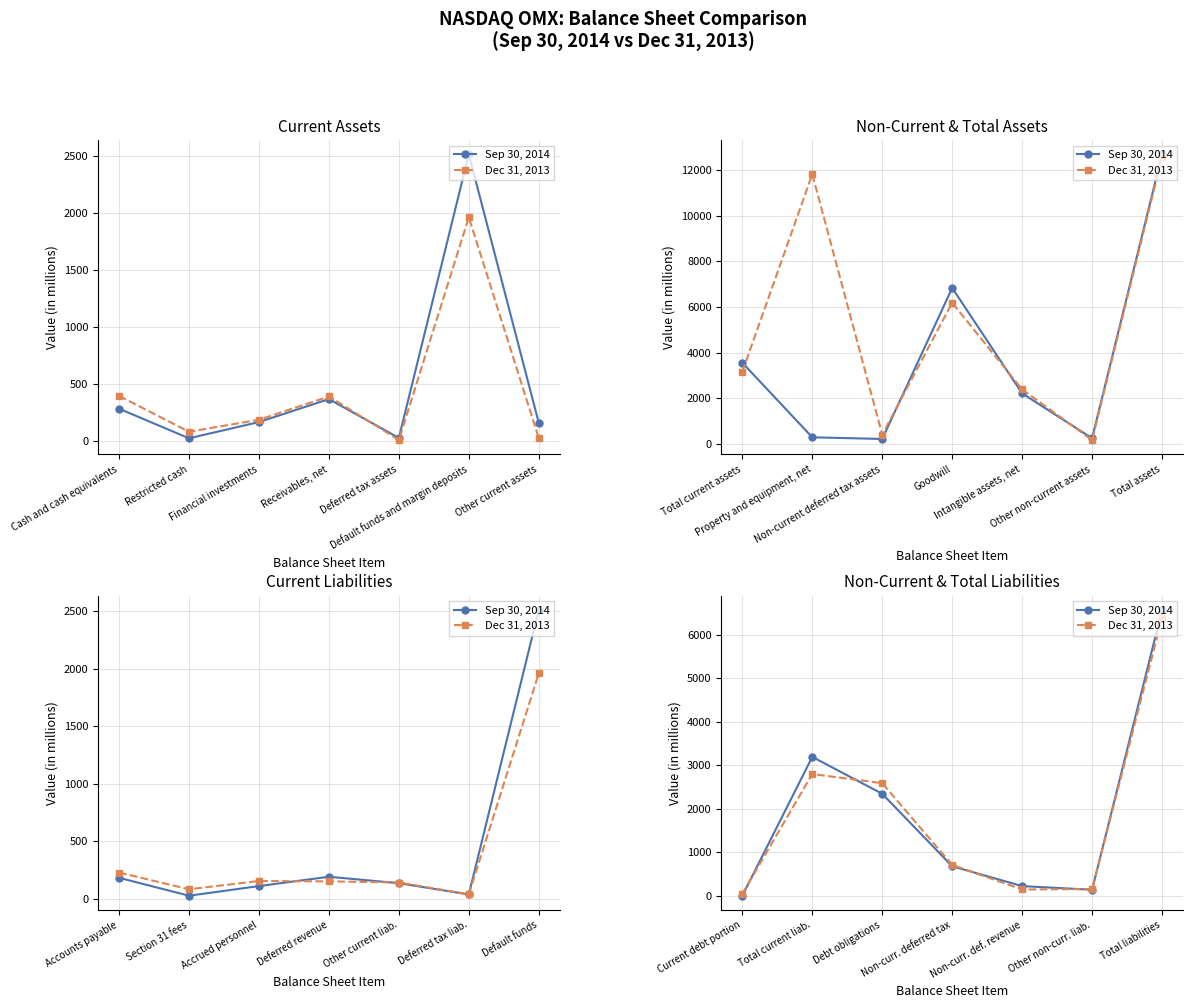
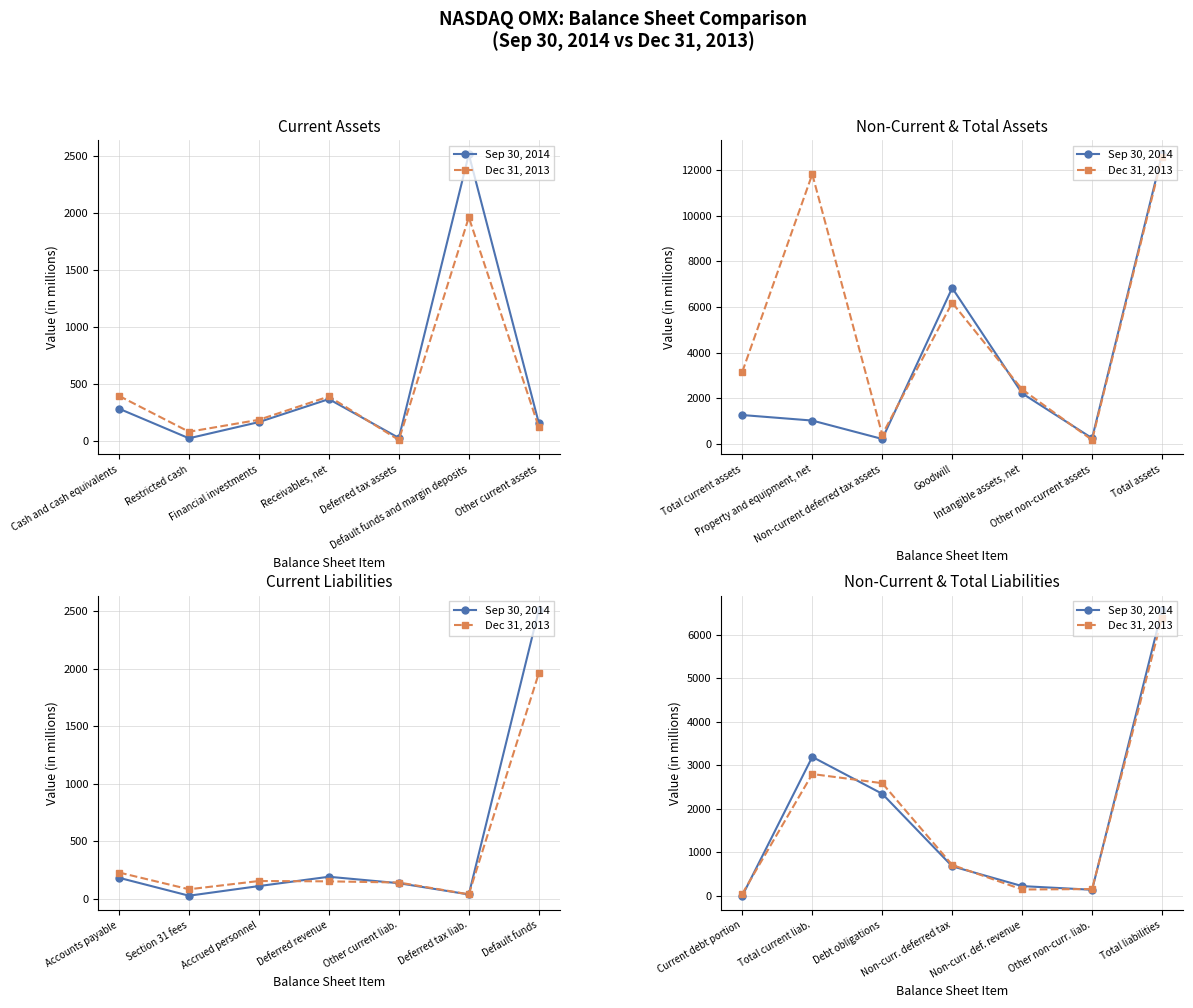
Current Assets, Dec 31, 2013, Other current assets: 30 -> 130
Non-Current & Total Assets, Sep 30, 2014, Total current assets: 3600 -> 1300
Non-Current & Total Assets, Sep 30, 2014, Property and equipment, net: 300 -> 1000
